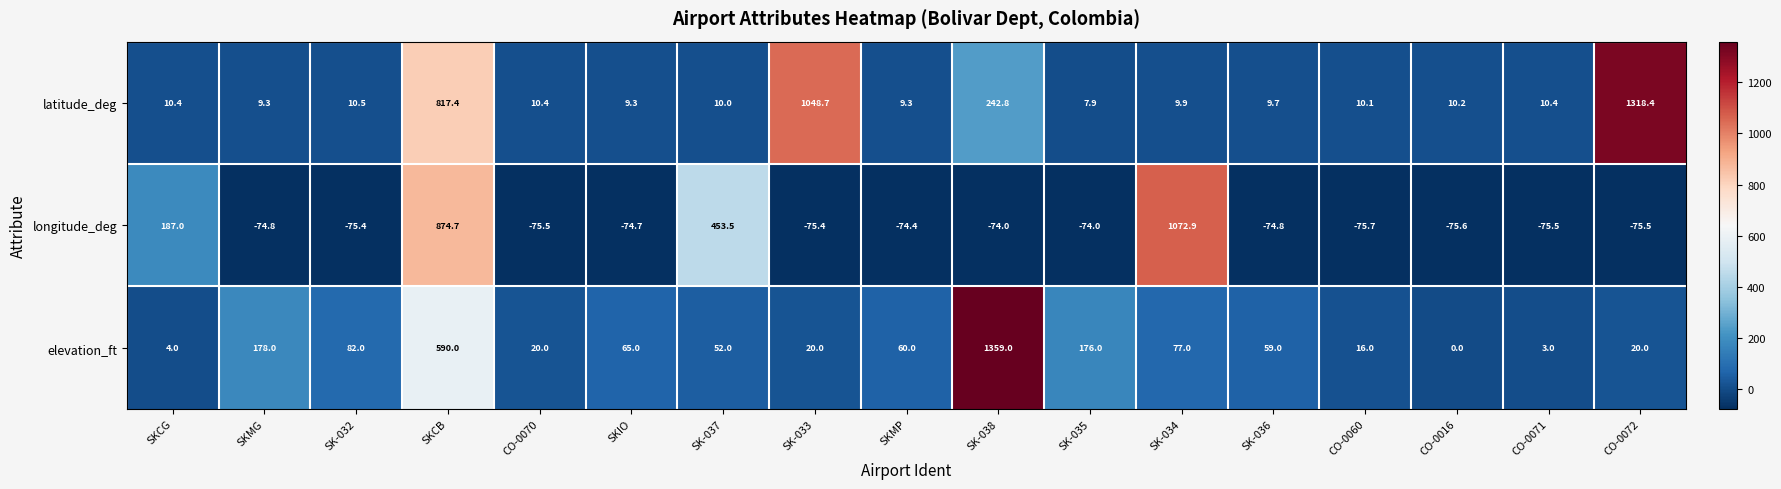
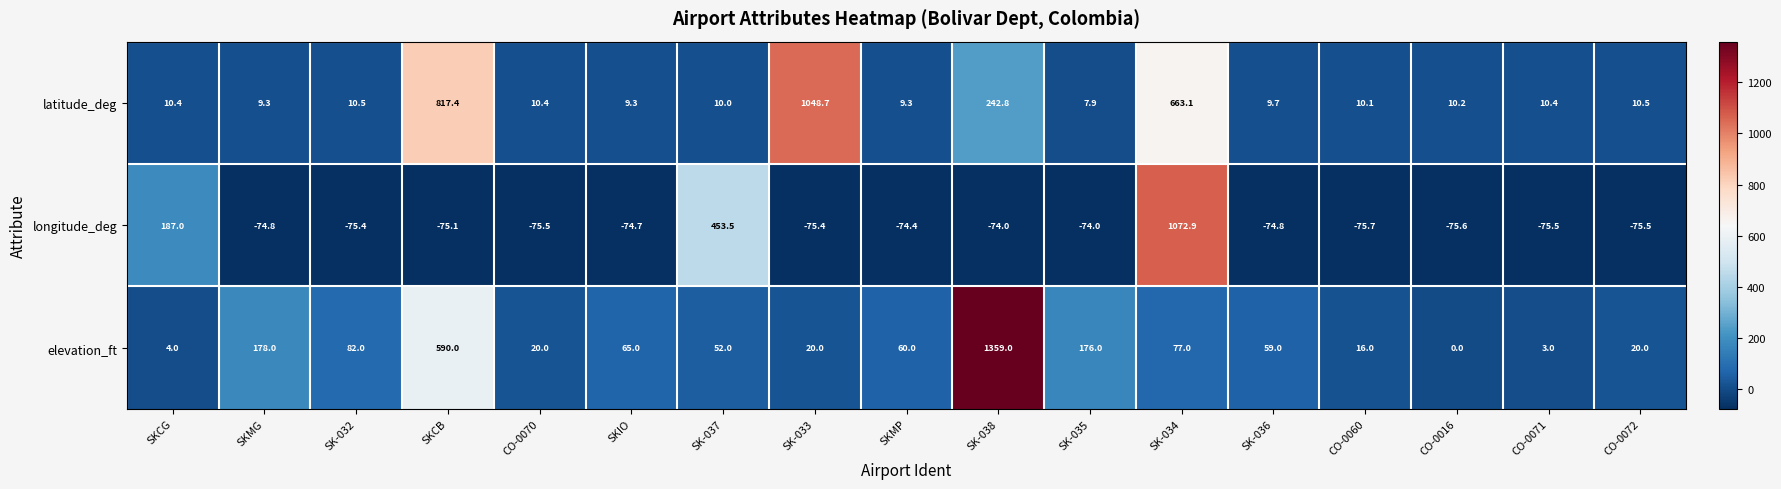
latitude_deg, SK-034: 9.9 -> 663.1
latitude_deg, CO-0072: 1318.4 -> 10.5
longitude_deg, SKCB: 874.7 -> -75.1
